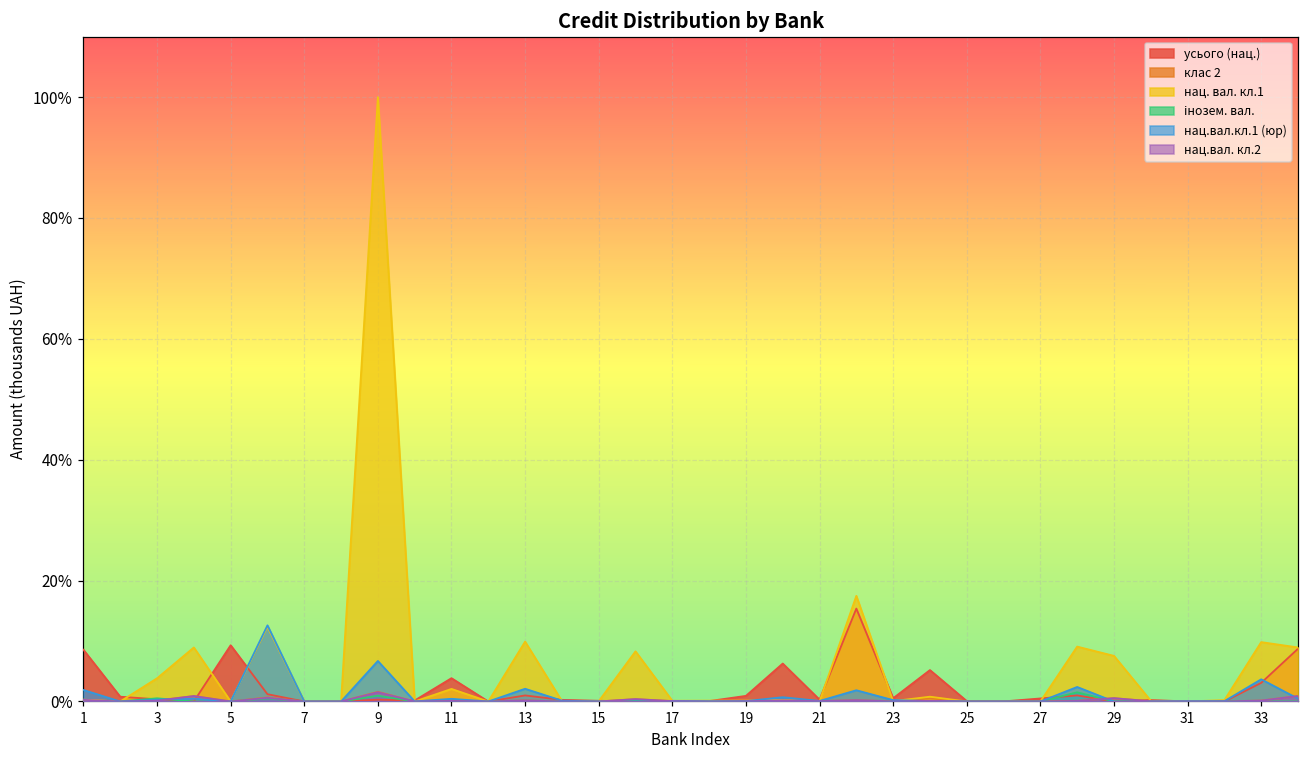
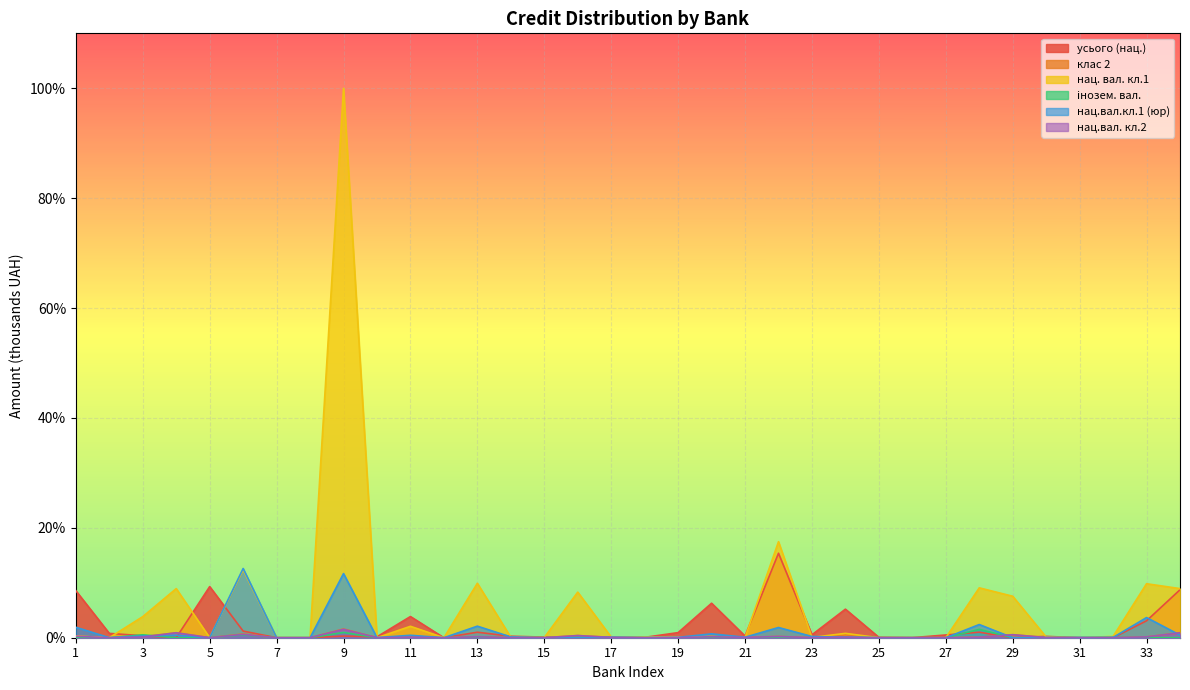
нац.вал.кл.1 (юр), 9: 7% -> 12%
